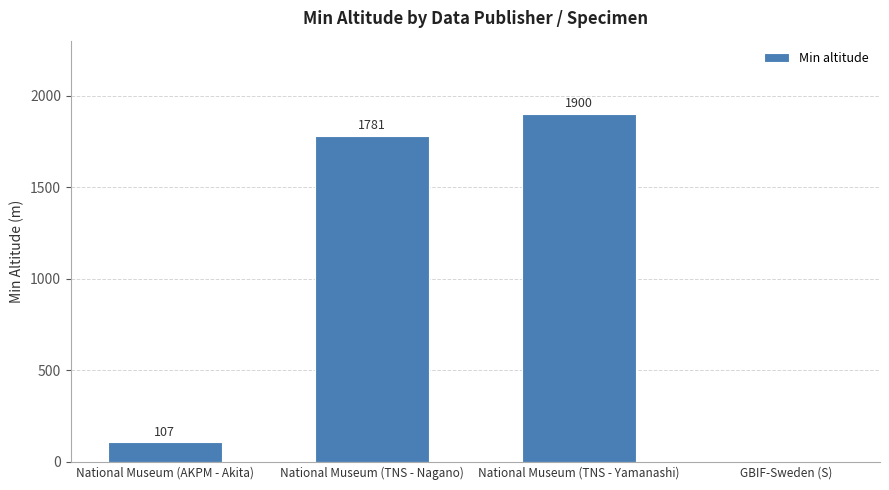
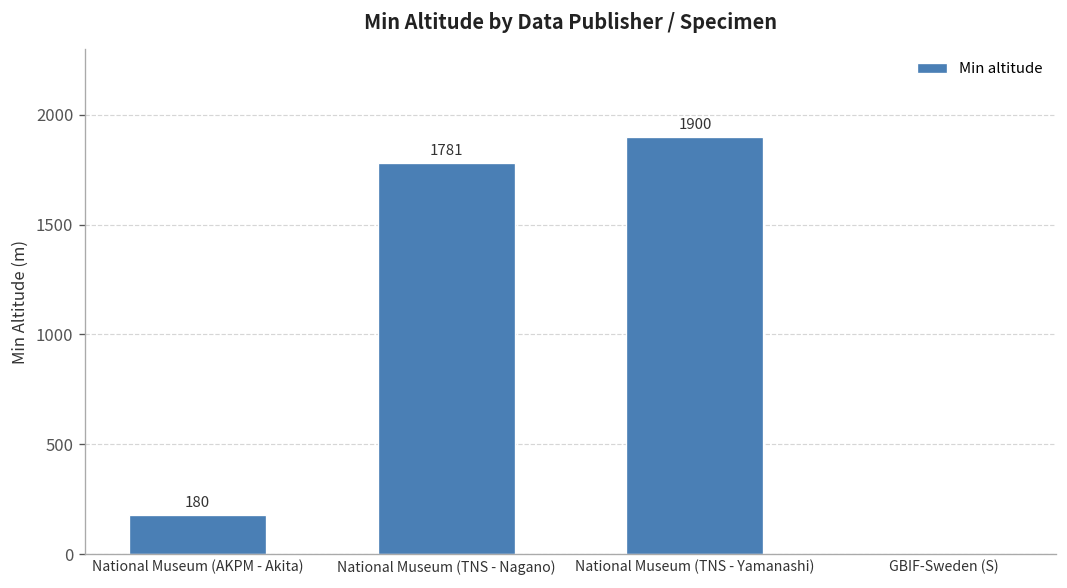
National Museum (AKPM - Akita): 107 -> 180
